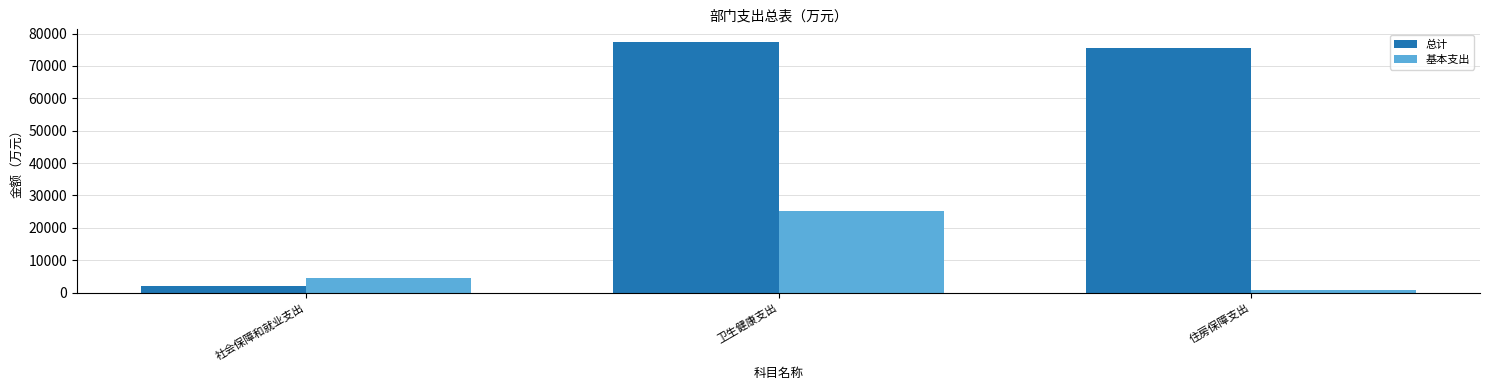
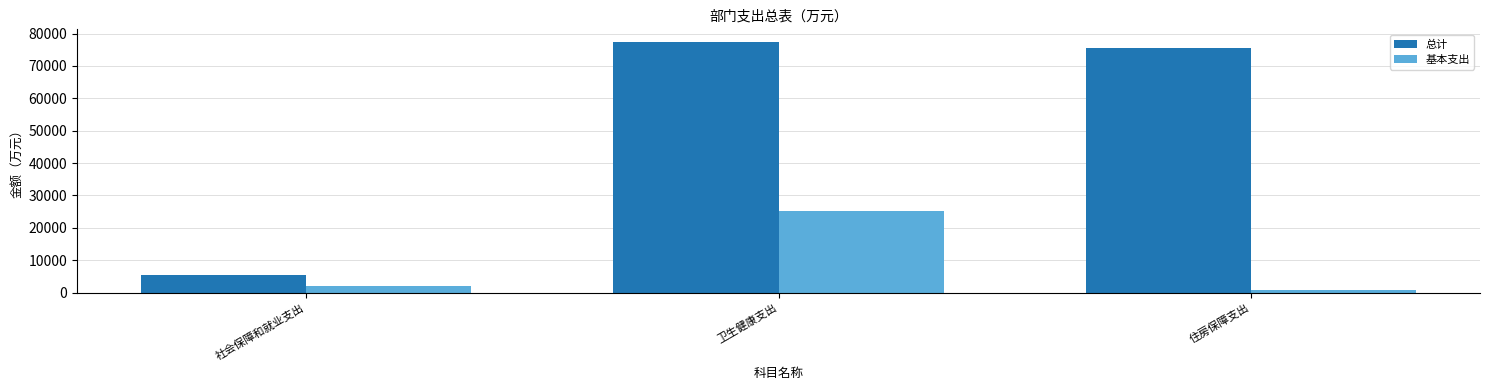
总计, 社会保障和就业支出: 2000 -> 5000
基本支出, 社会保障和就业支出: 5000 -> 2000
